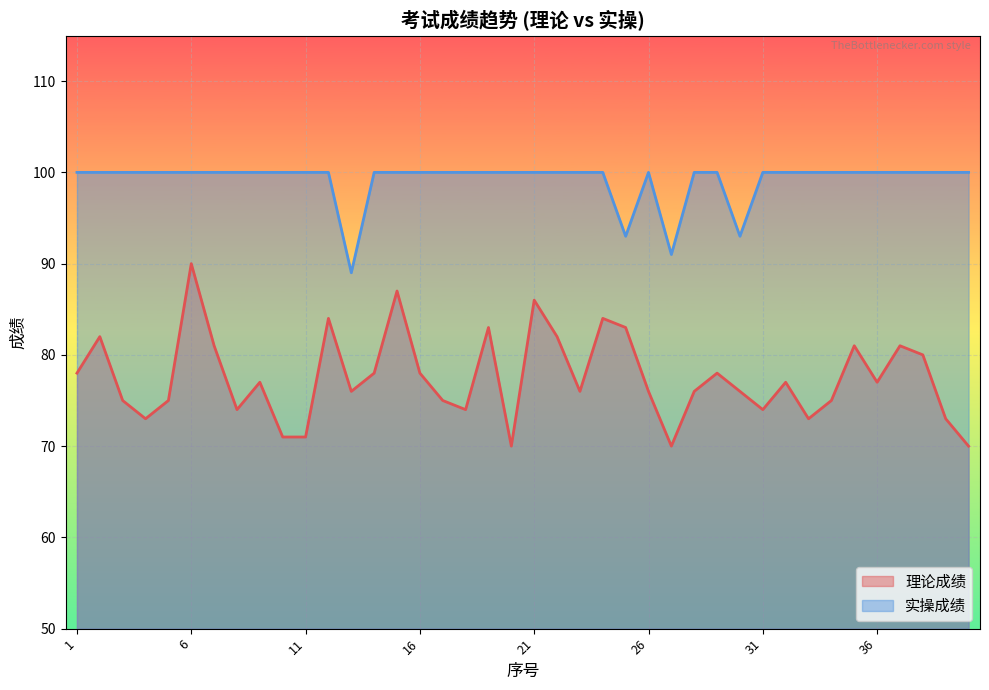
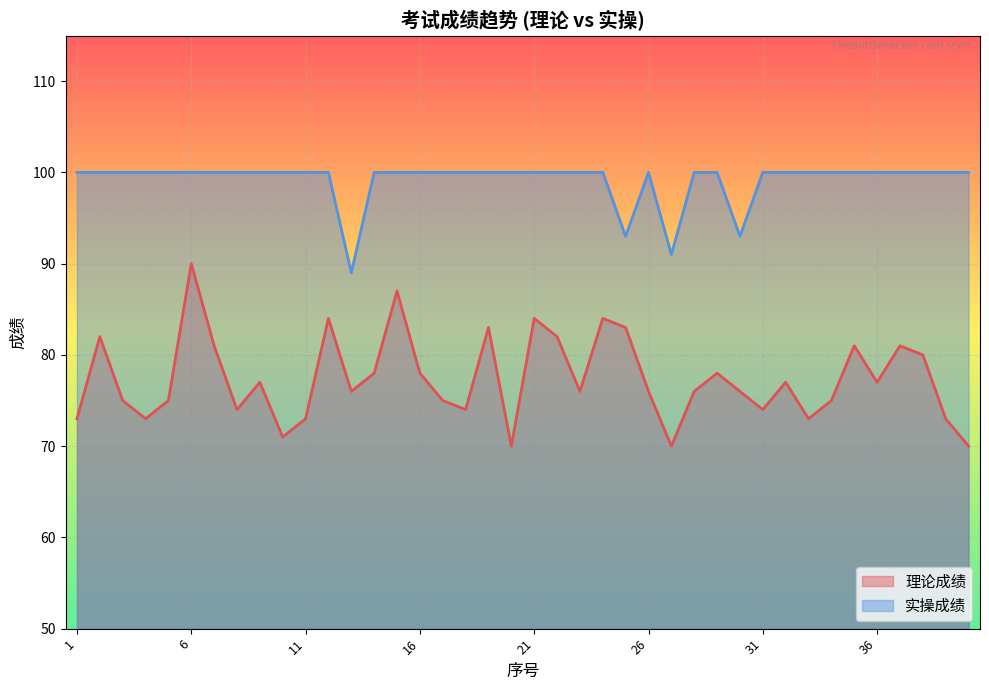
理论成绩, 1: 78 -> 73
理论成绩, 11: 71 -> 73
理论成绩, 21: 86 -> 84
